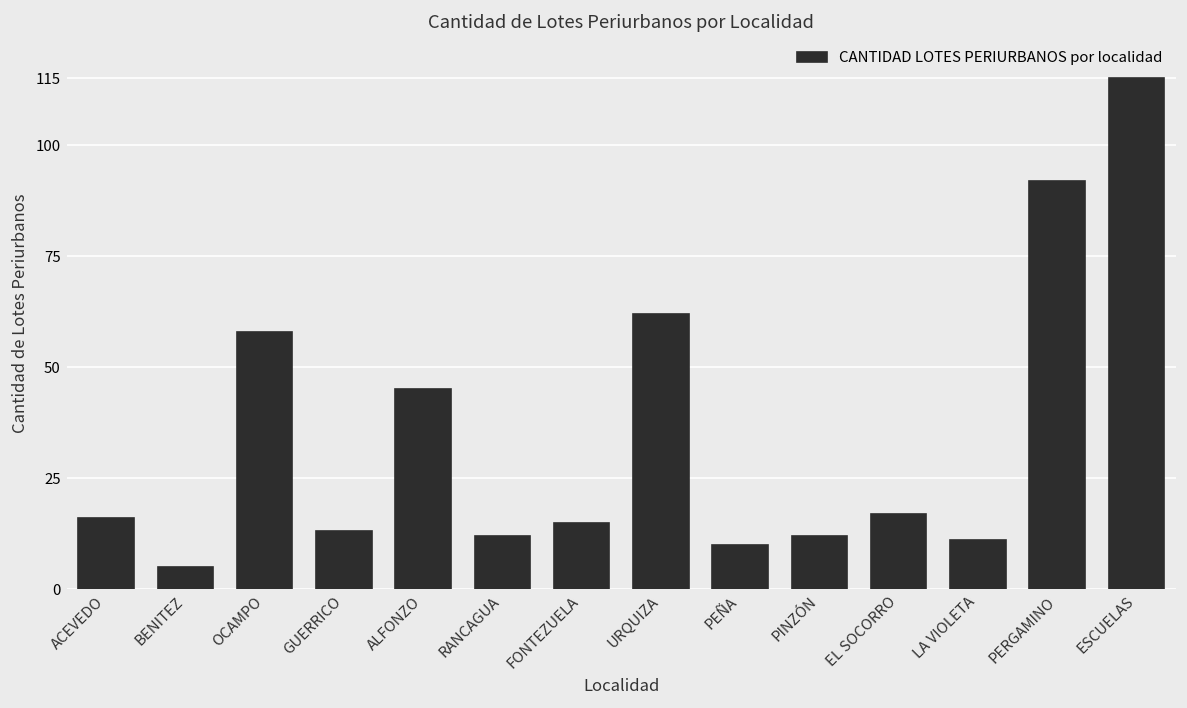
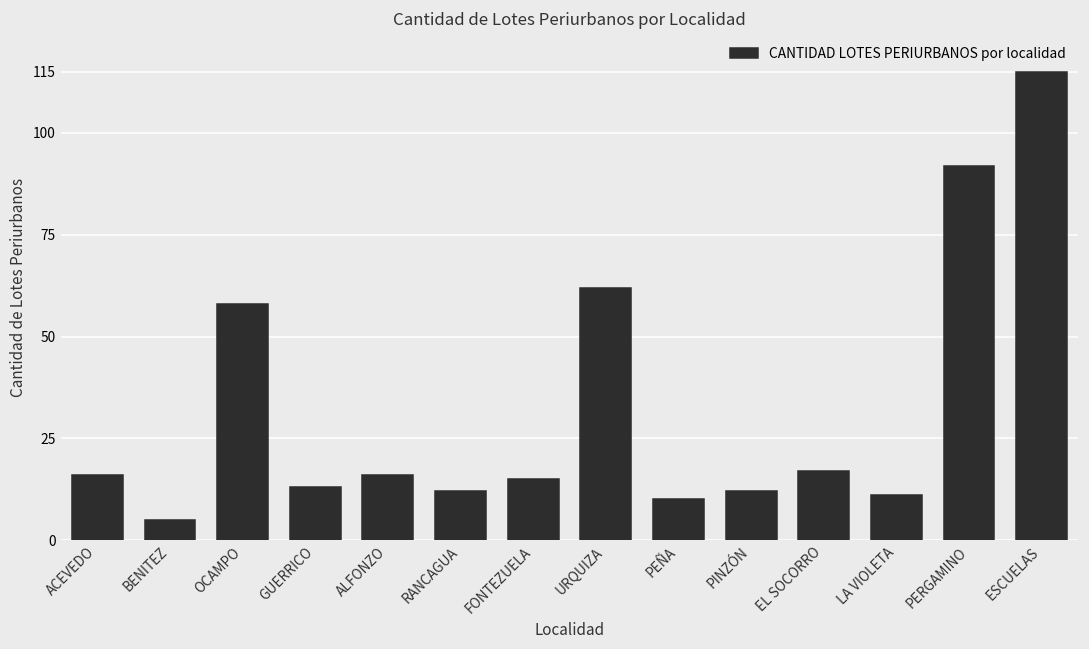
ALFONZO: 45 -> 16
